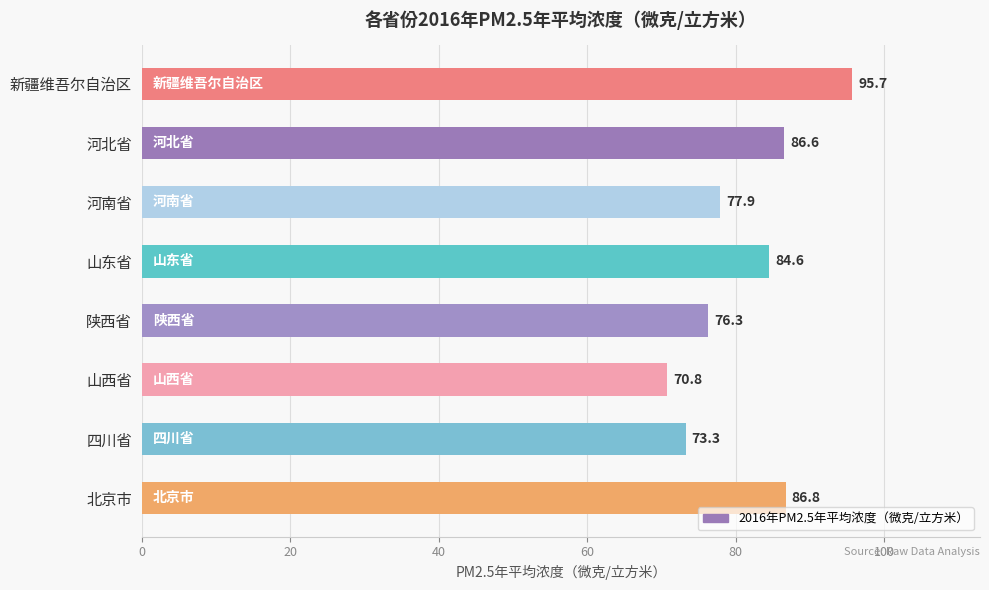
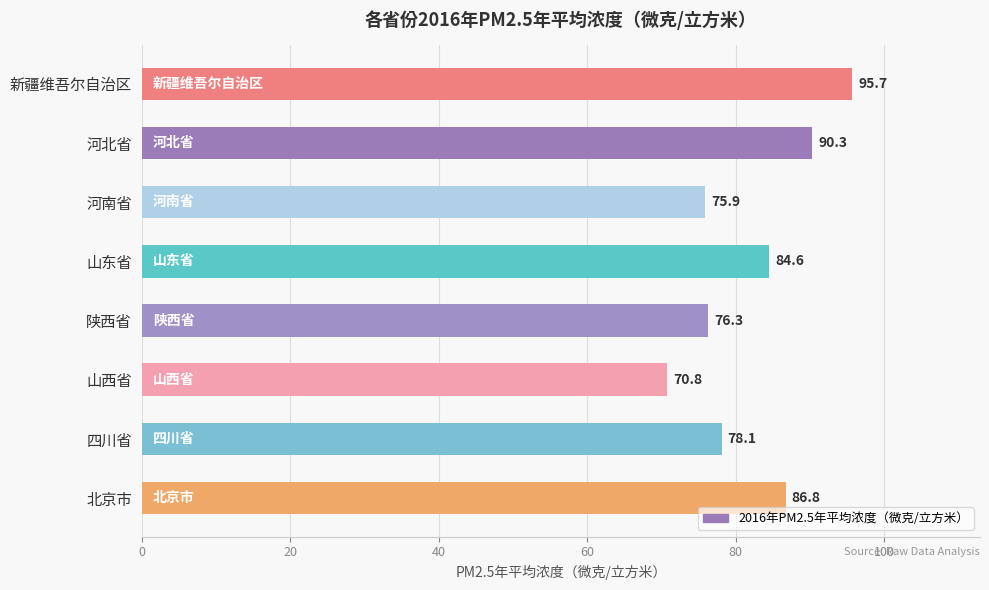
河北省: 86.6 -> 90.3
河南省: 77.9 -> 75.9
四川省: 73.3 -> 78.1
